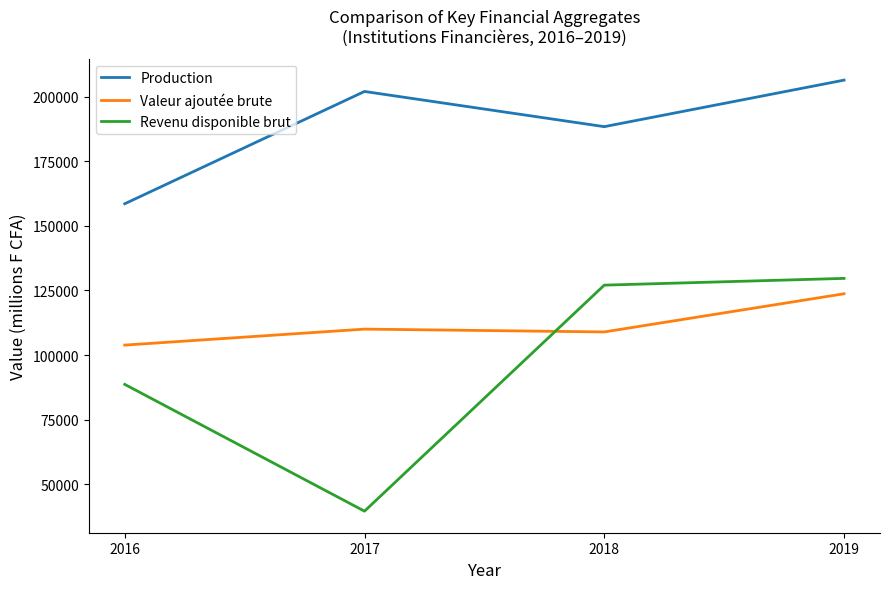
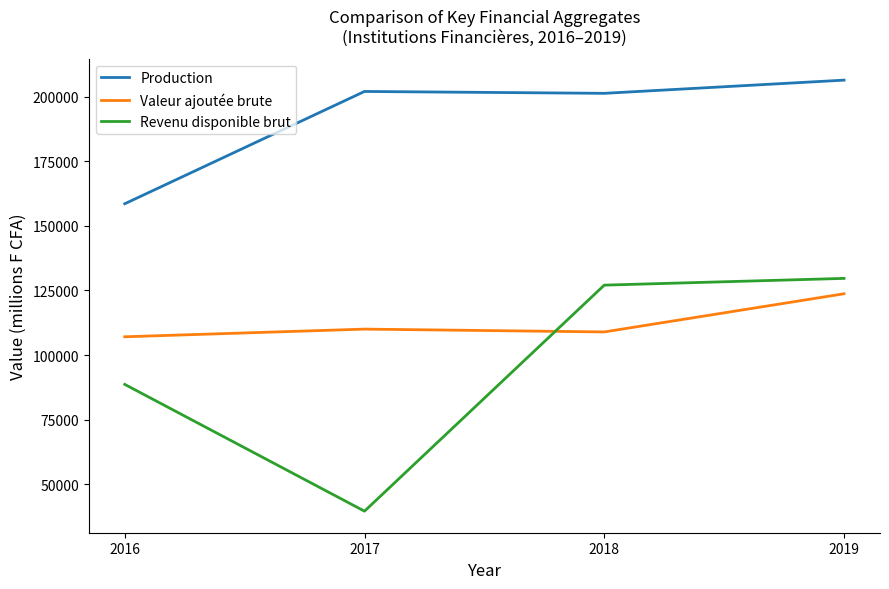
Valeur ajoutée brute, 2016: 104000 -> 107000
Production, 2018: 188000 -> 201000
